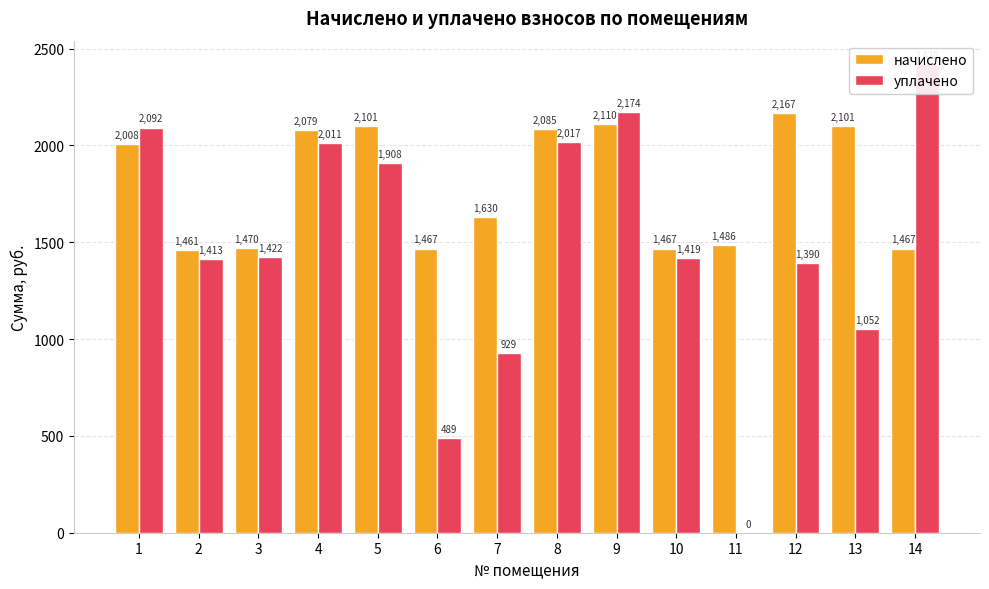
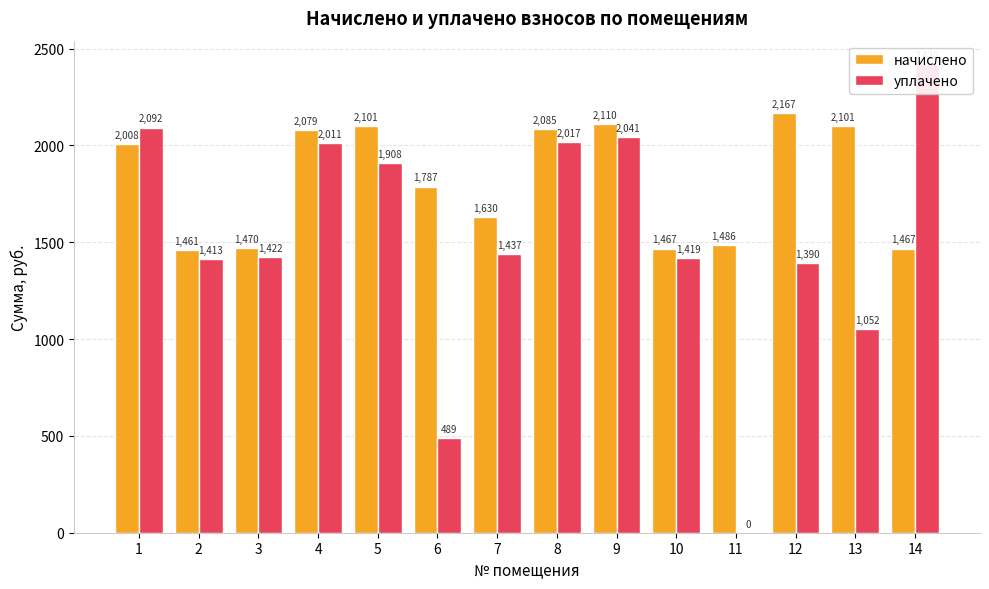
начислено, 6: 1,467 -> 1,787
уплачено, 7: 929 -> 1,437
уплачено, 9: 2,174 -> 2,041
